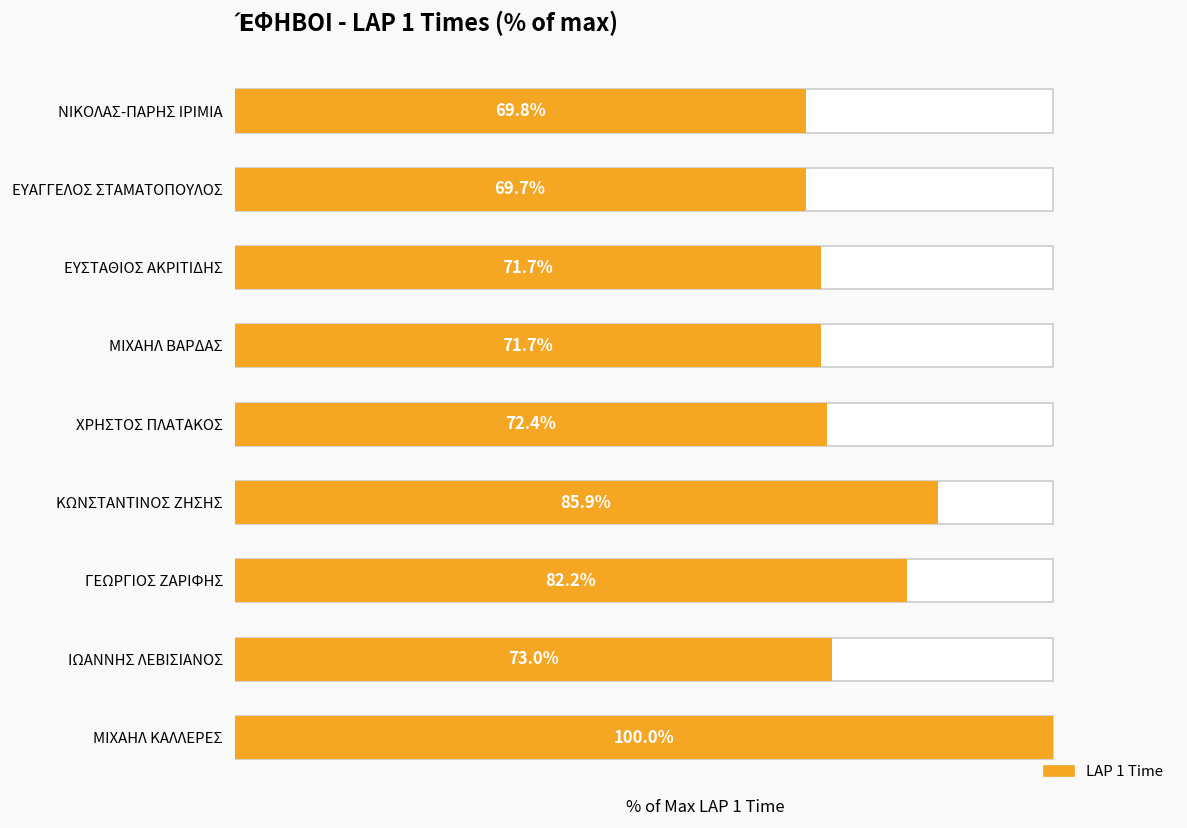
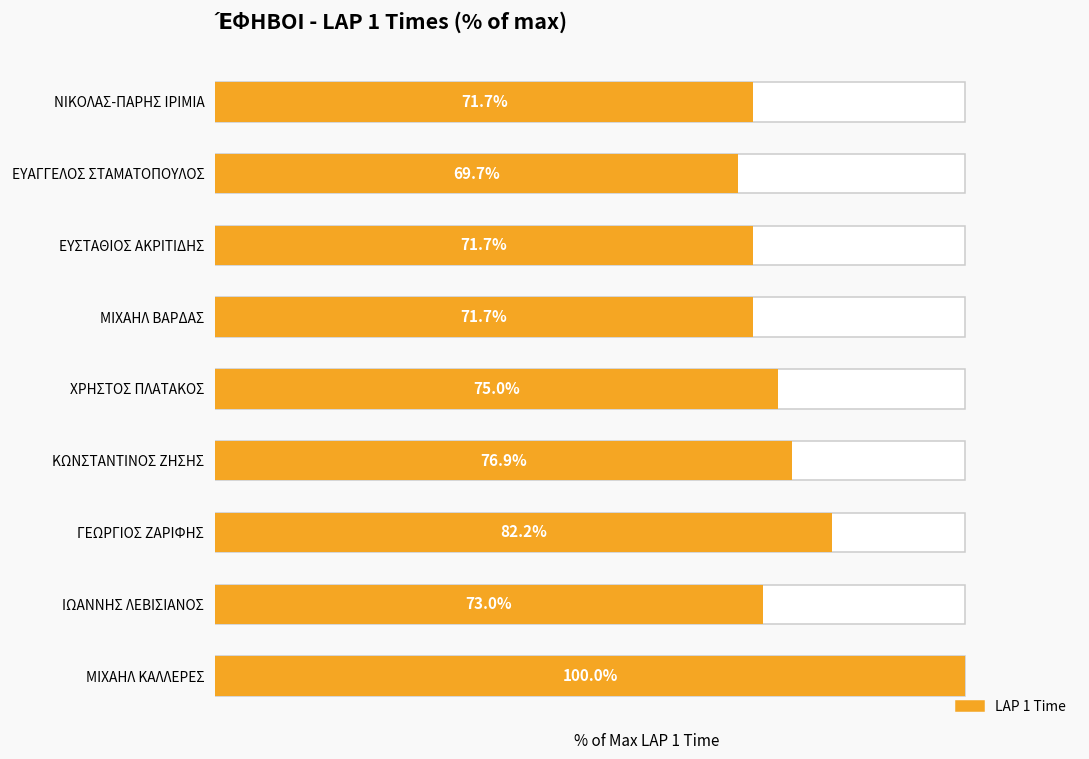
LAP 1 Time, ΝΙΚΟΛΑΣ-ΠΑΡΗΣ ΙΡΙΜΙΑ: 69.8% -> 71.7%
LAP 1 Time, ΧΡΗΣΤΟΣ ΠΛΑΤΑΚΟΣ: 72.4% -> 75.0%
LAP 1 Time, ΚΩΝΣΤΑΝΤΙΝΟΣ ΖΗΣΗΣ: 85.9% -> 76.9%
